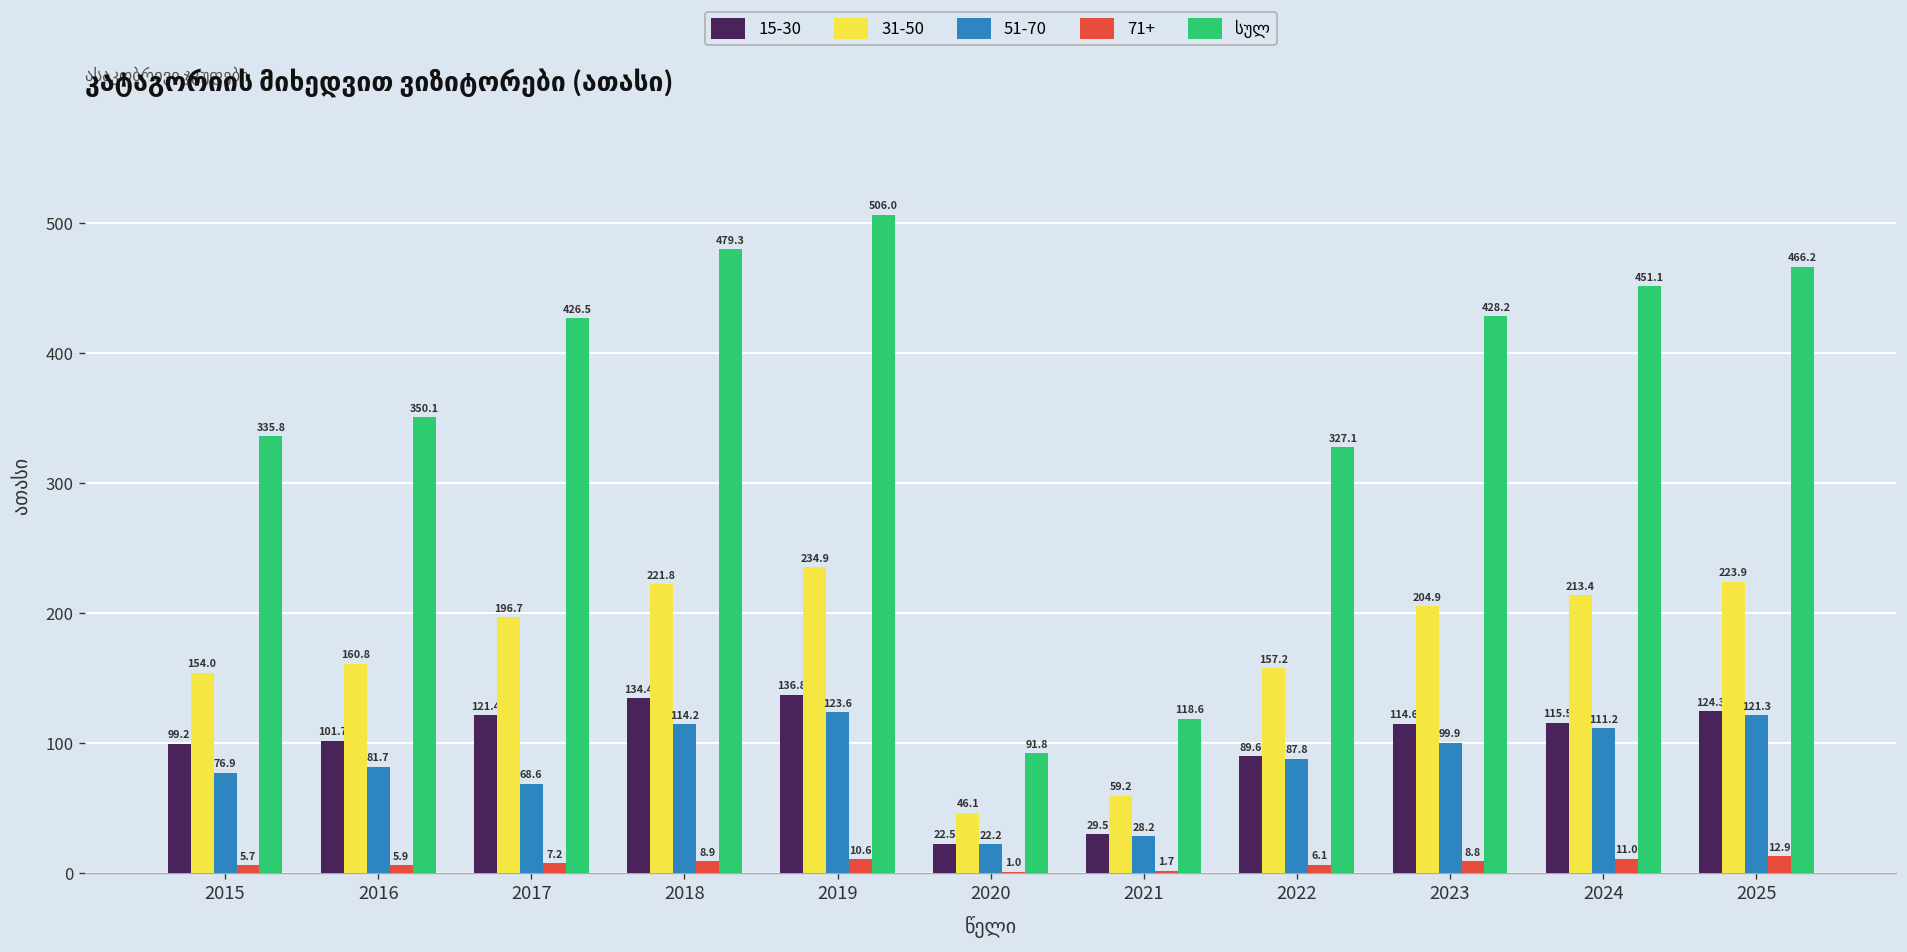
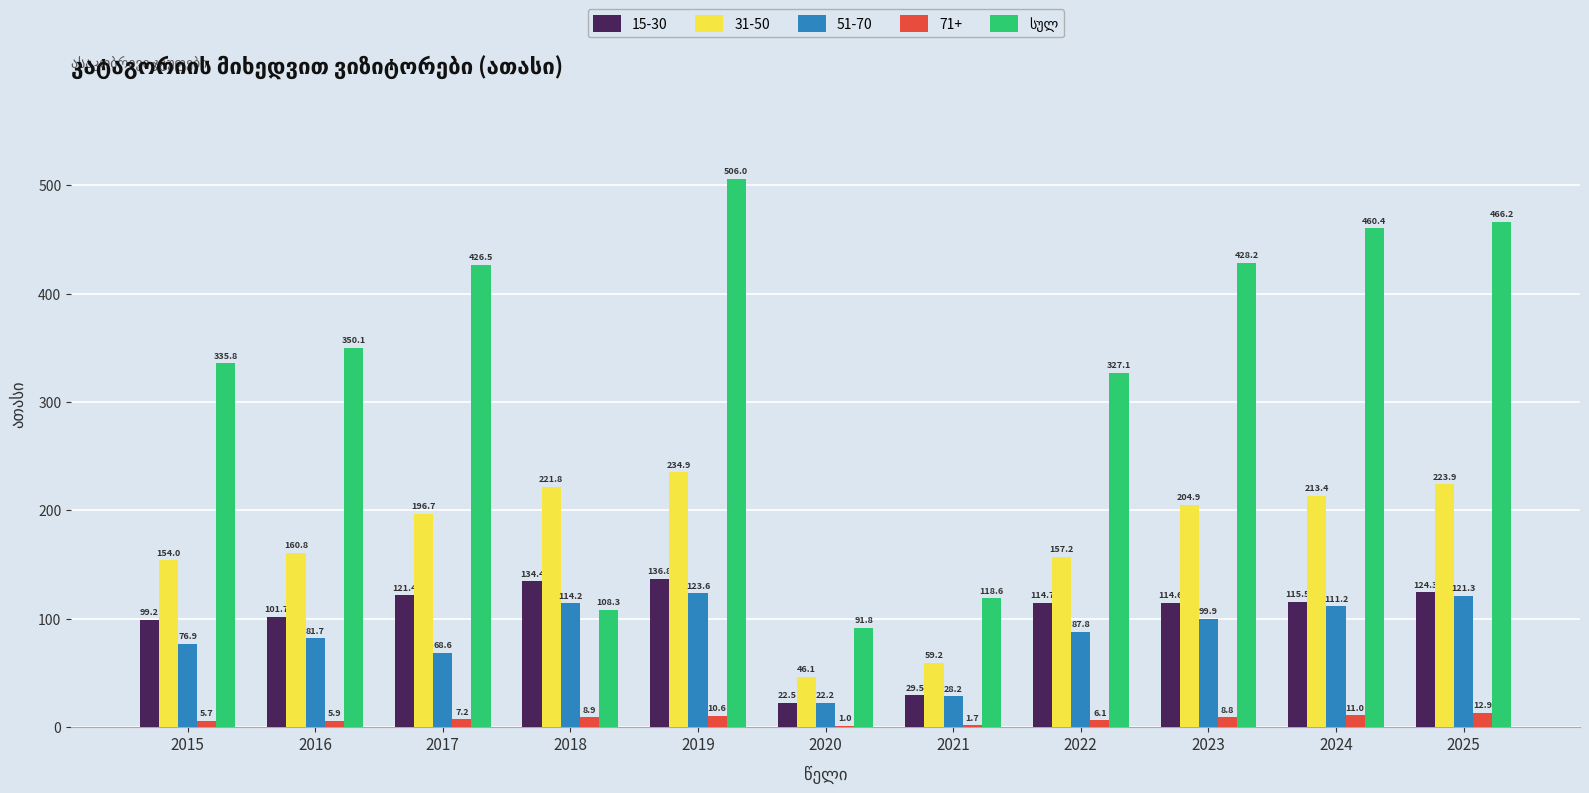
სულ, 2018: 479.3 -> 108.3
15-30, 2022: 89.6 -> 114.7
სულ, 2024: 451.1 -> 460.4
